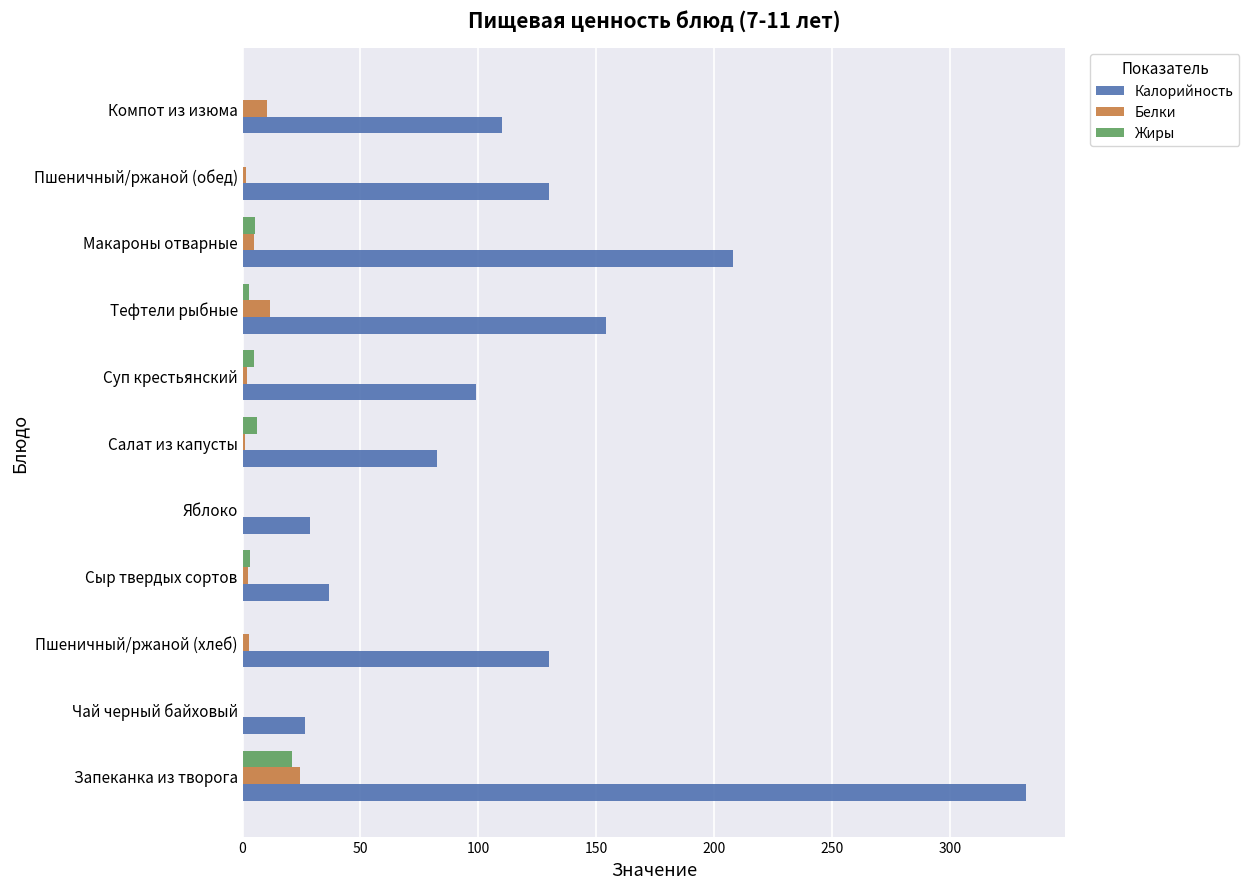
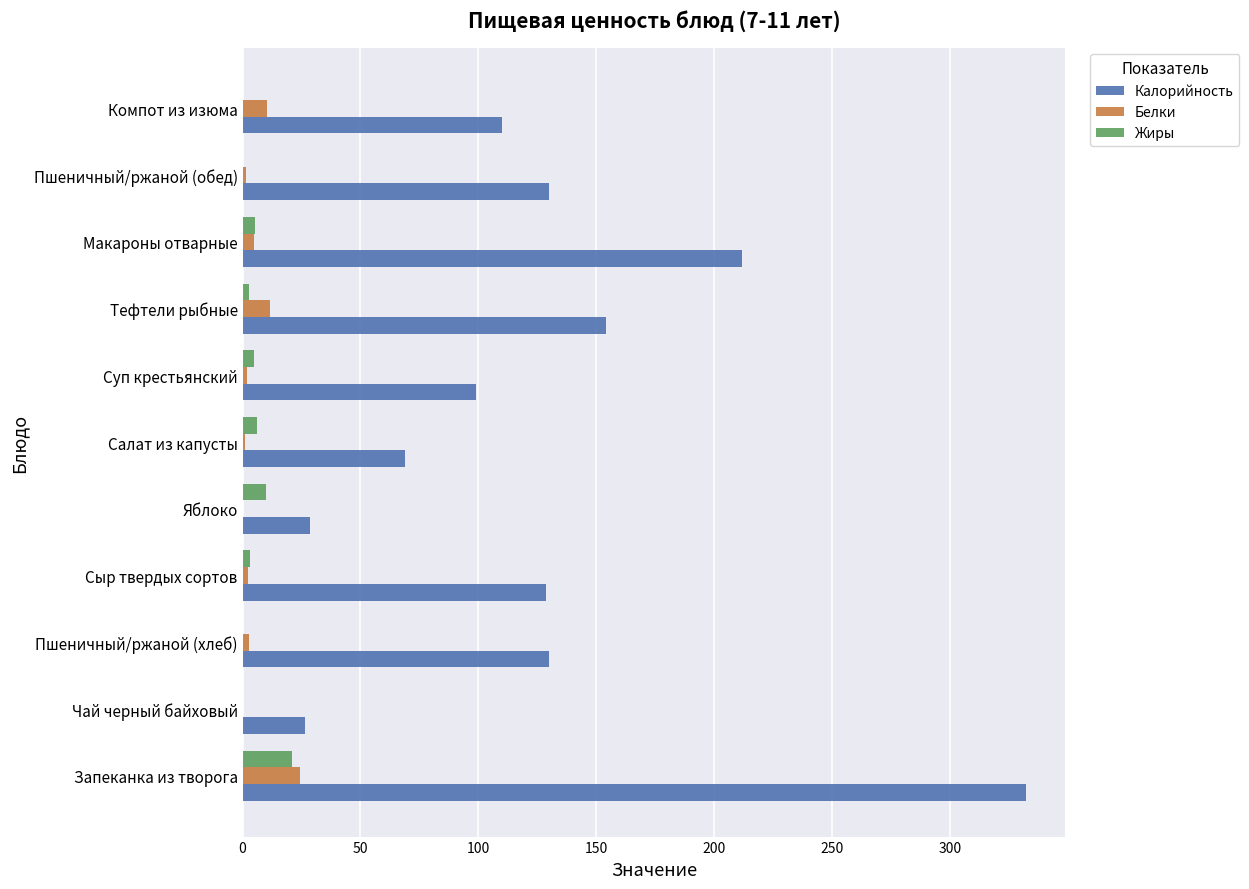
Калорийность, Макароны отварные: 208 -> 212
Калорийность, Салат из капусты: 82 -> 69
Жиры, Яблоко: 0 -> 10
Калорийность, Сыр твердых сортов: 37 -> 129
